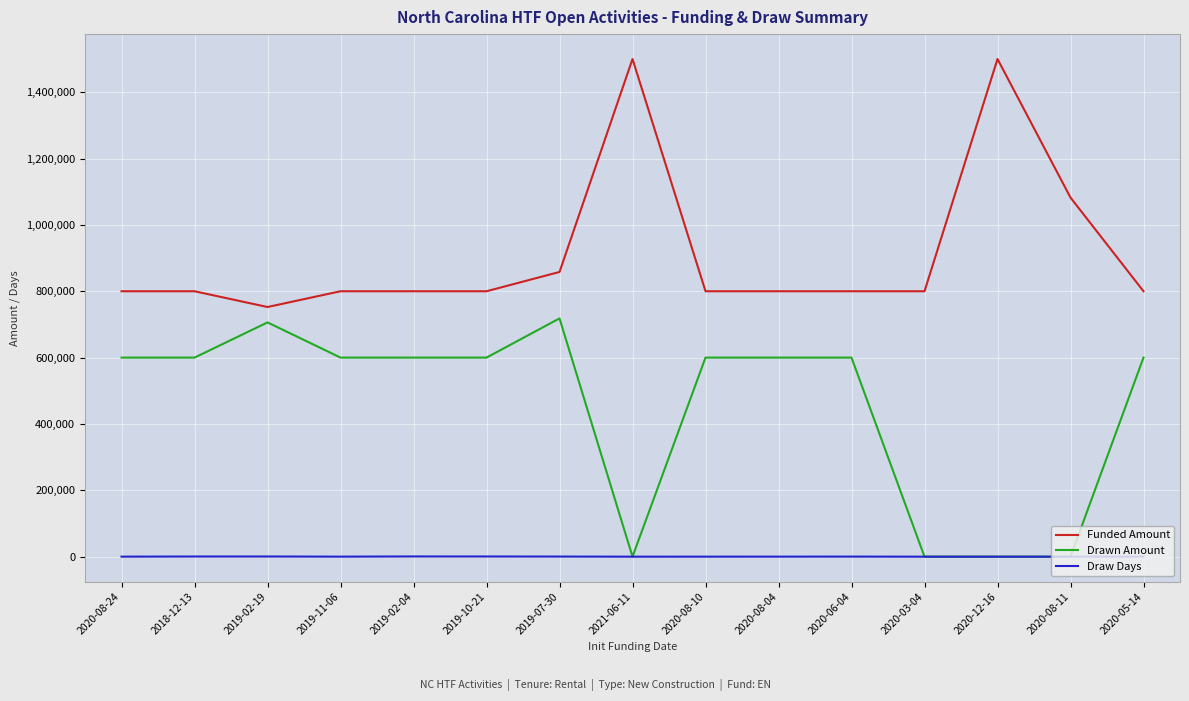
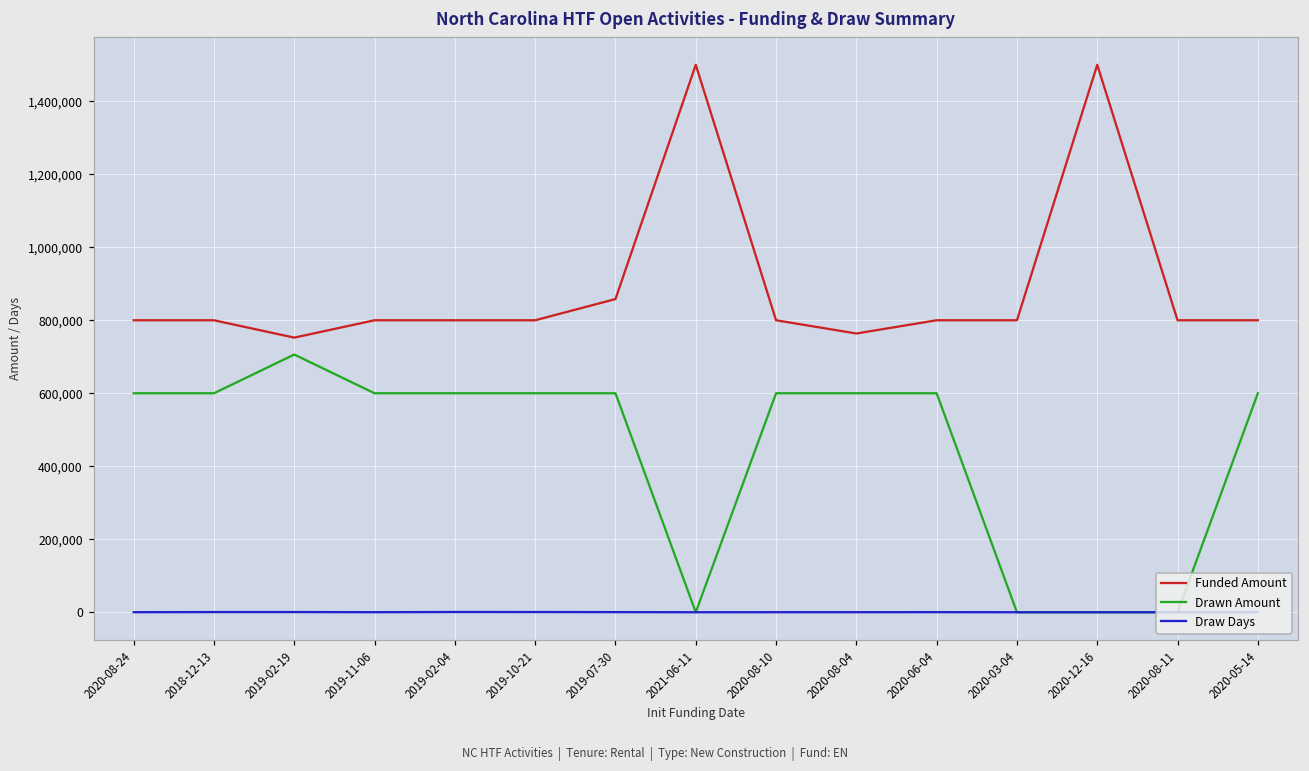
Drawn Amount, 2019-07-30: 720,000 -> 600,000
Funded Amount, 2020-08-04: 800,000 -> 760,000
Funded Amount, 2020-08-11: 1,080,000 -> 800,000
